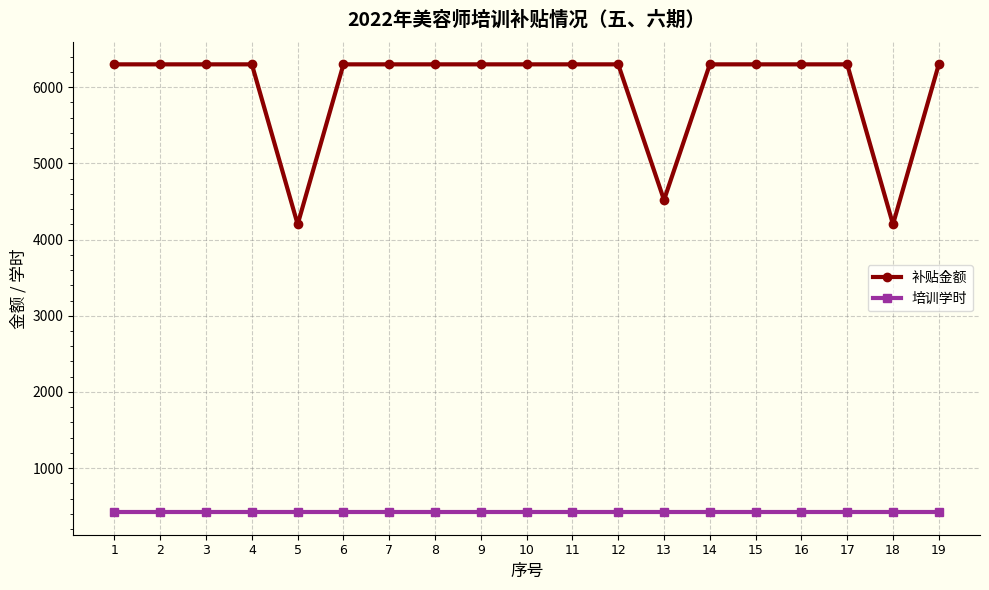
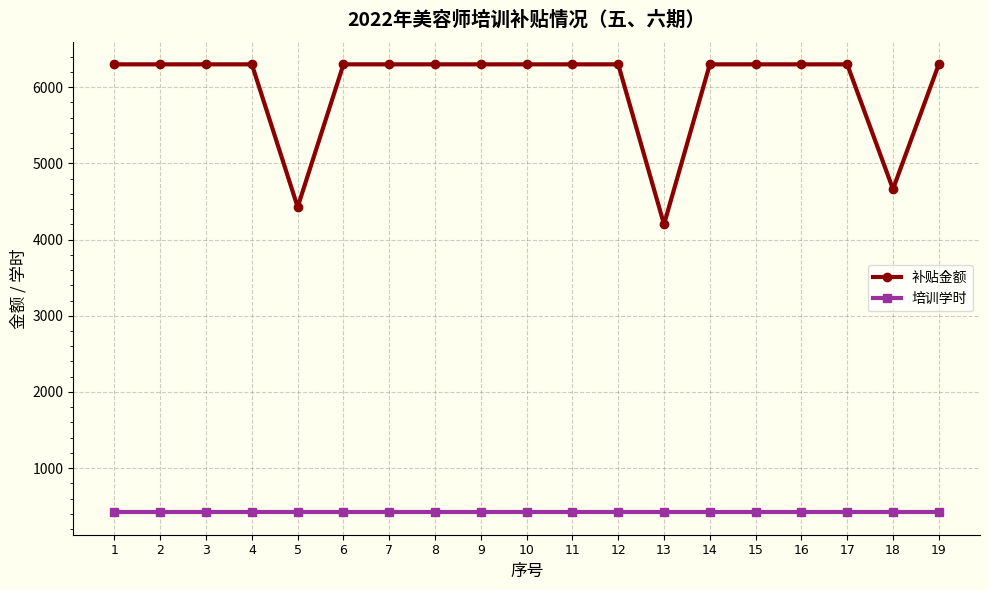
补贴金额, 5: 4200 -> 4400
补贴金额, 13: 4500 -> 4200
补贴金额, 18: 4200 -> 4700
